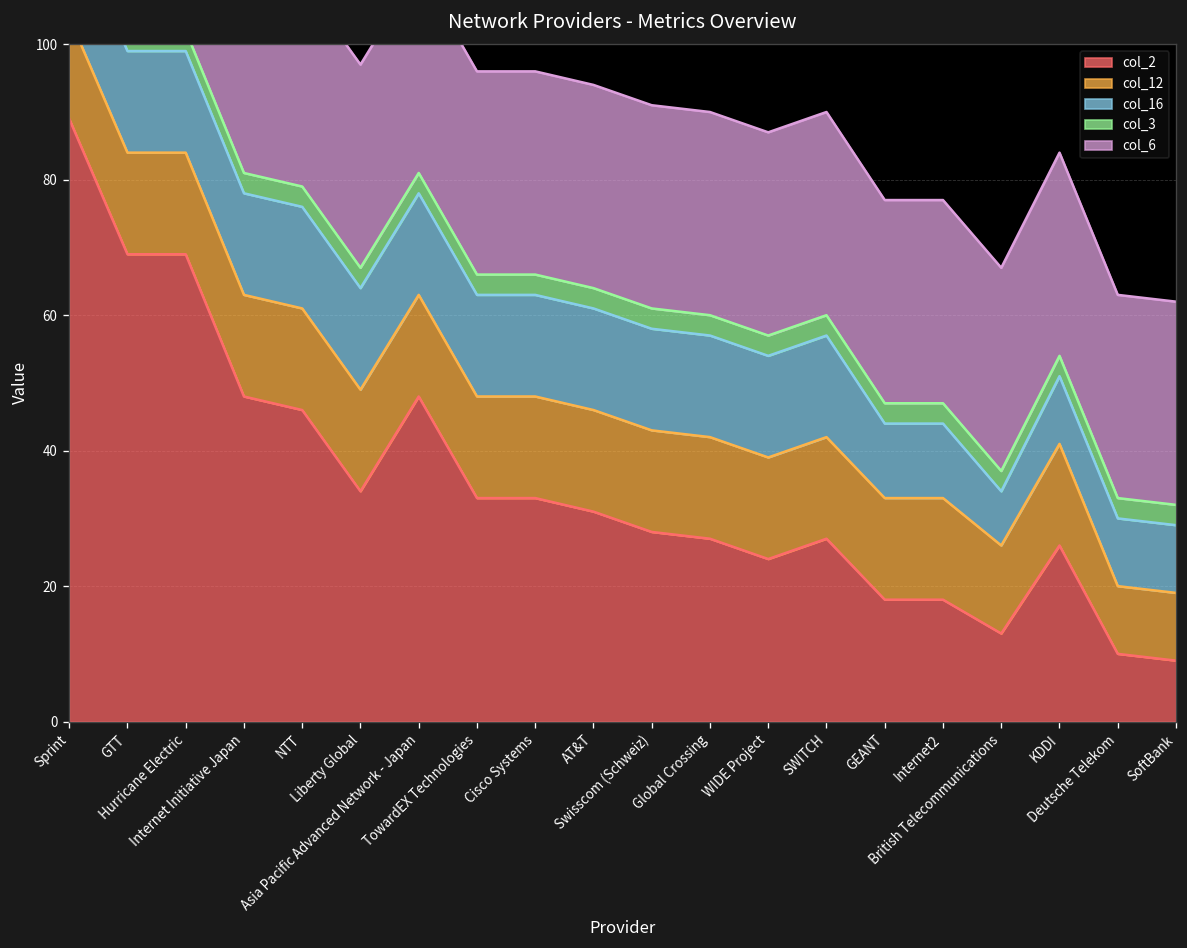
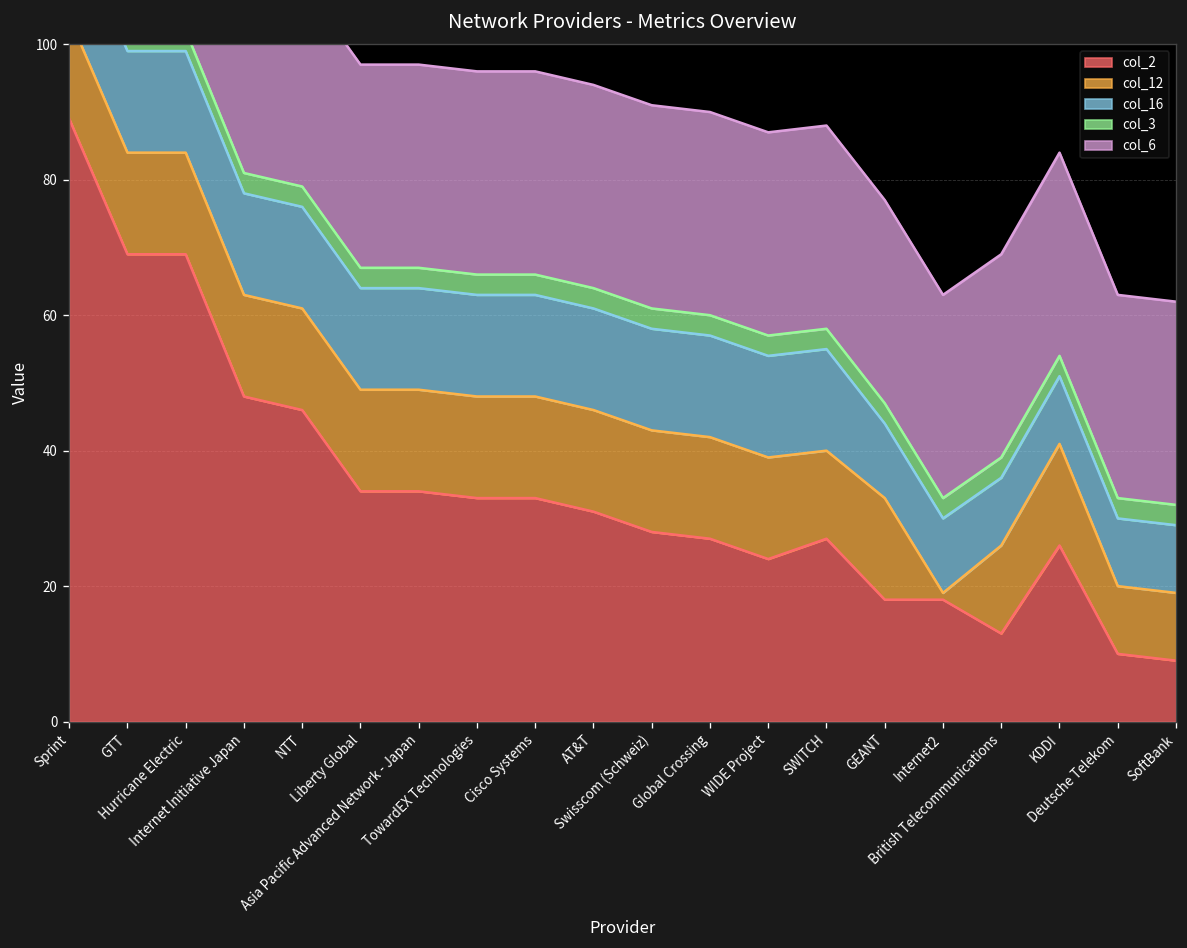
col_2, Asia Pacific Advanced Network - Japan: 48 -> 34
col_12, SWITCH: 15 -> 13
col_12, Internet2: 15 -> 1
col_16, British Telecommunications: 8 -> 10
